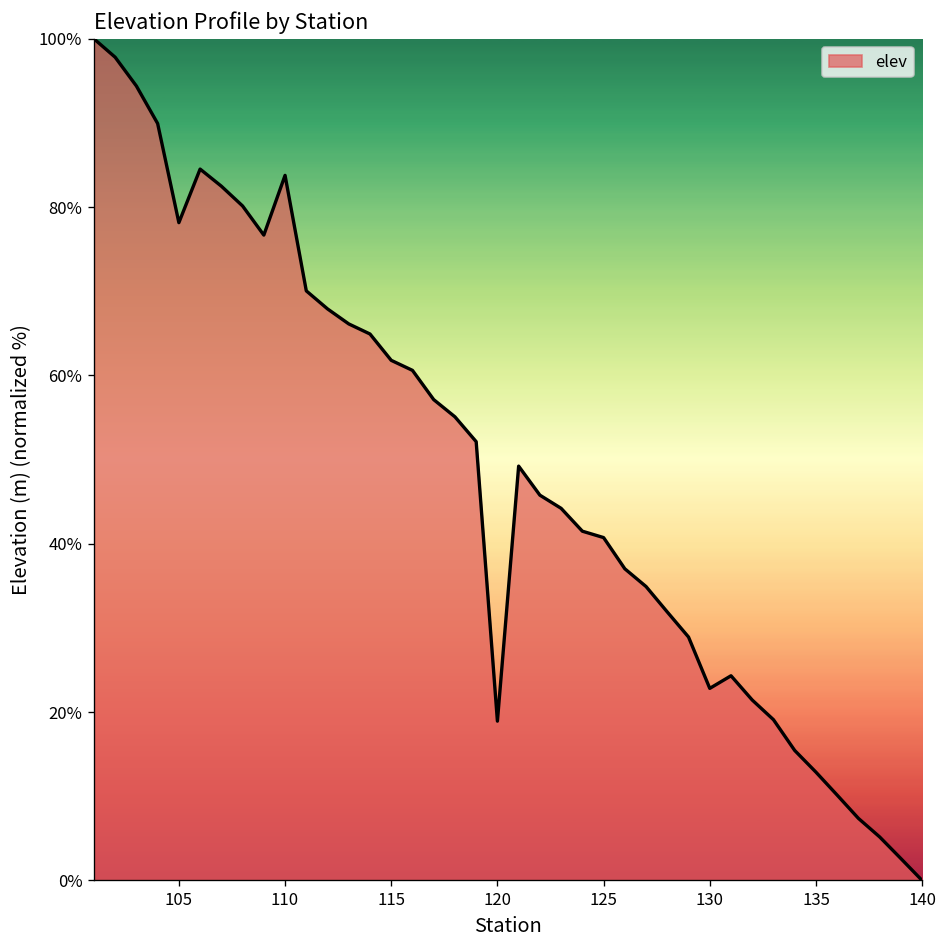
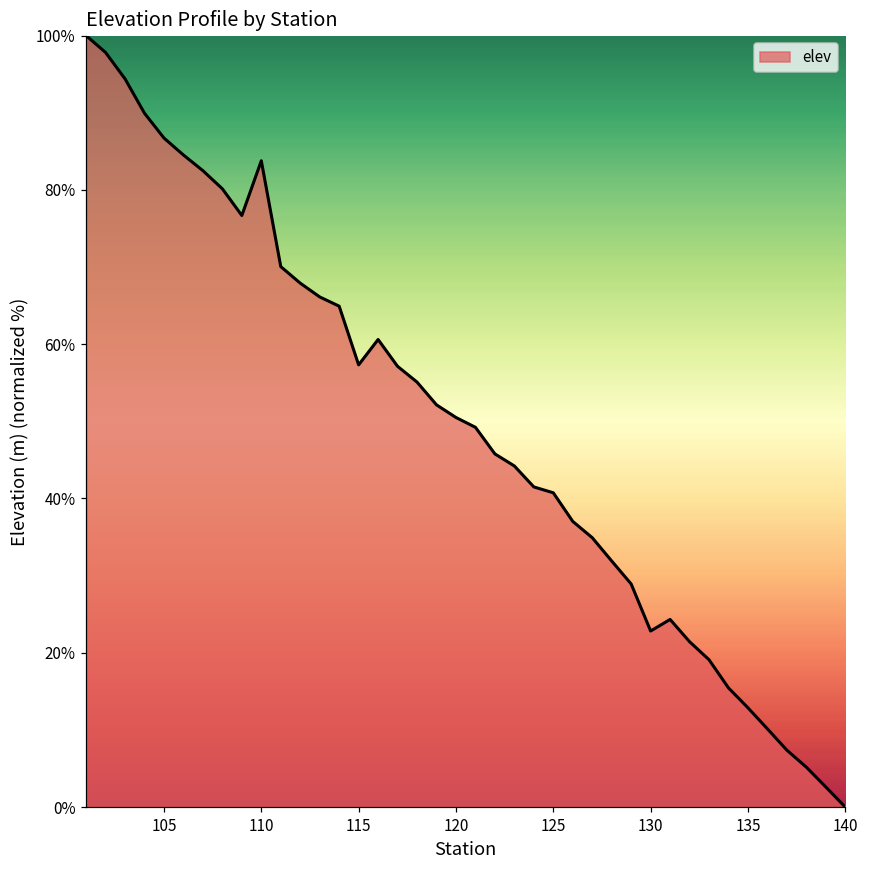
105: 78% -> 87%
115: 62% -> 57%
120: 19% -> 50%
